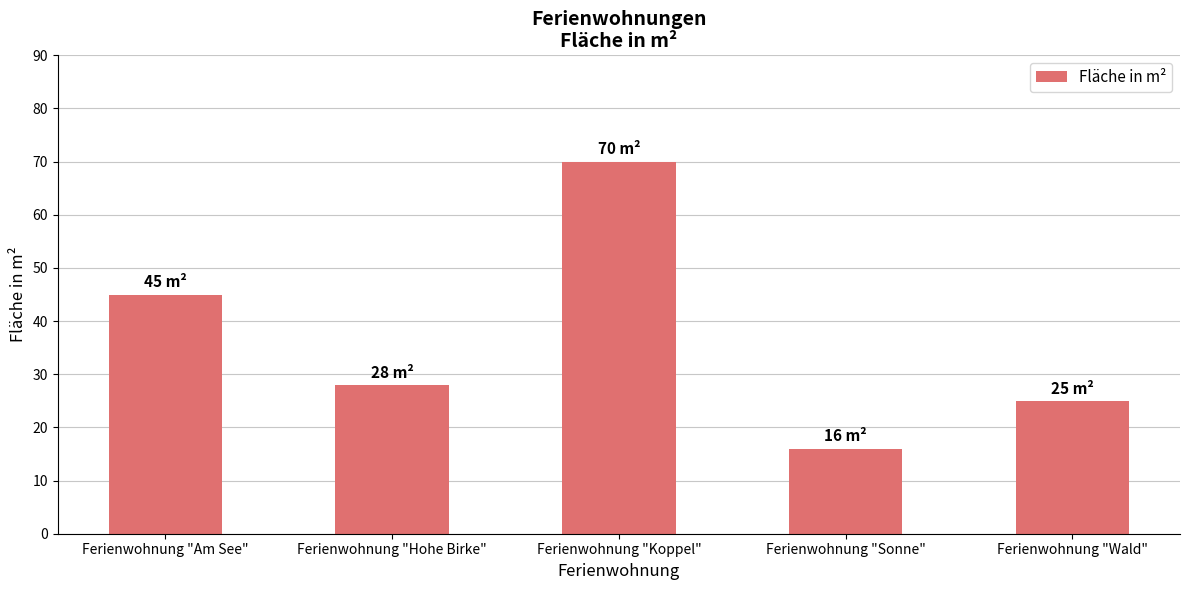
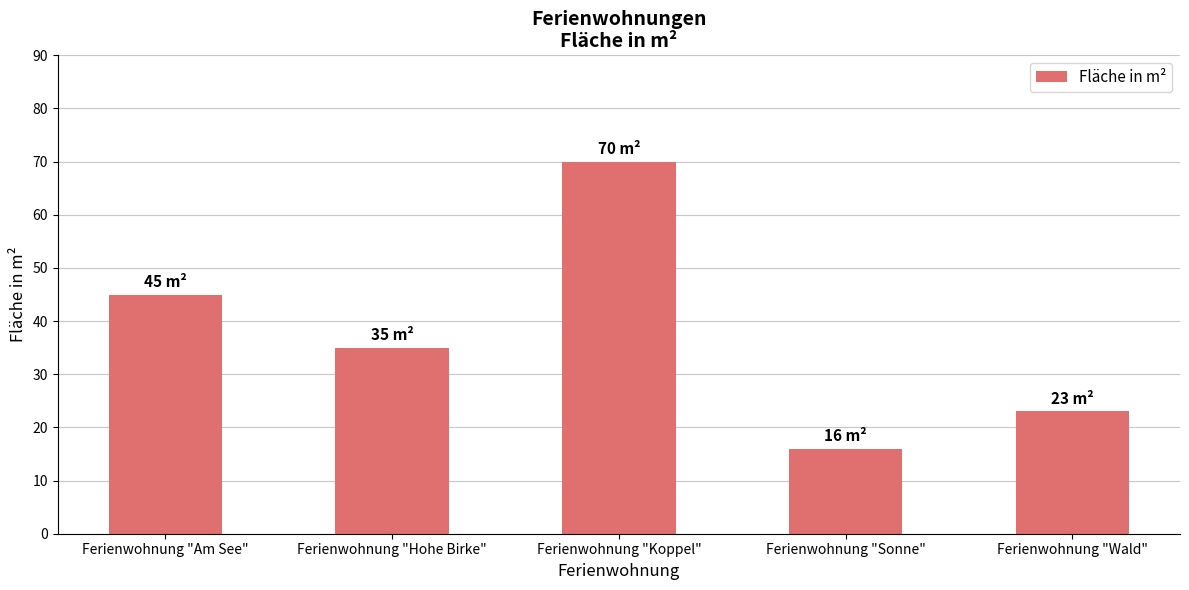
Ferienwohnung "Hohe Birke": 28 -> 35
Ferienwohnung "Wald": 25 -> 23
